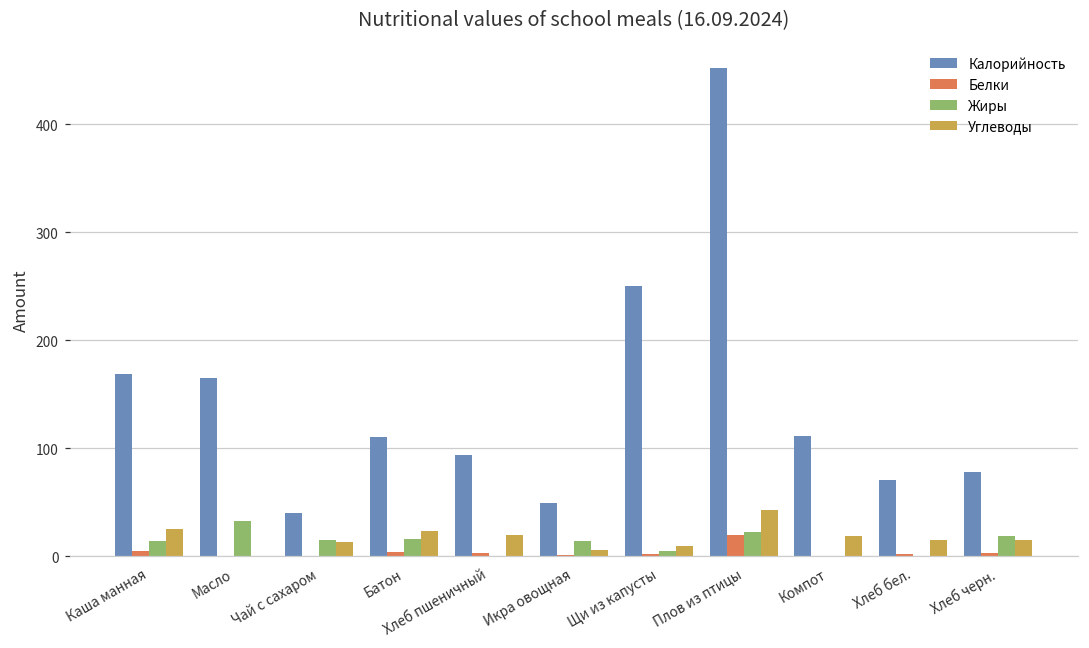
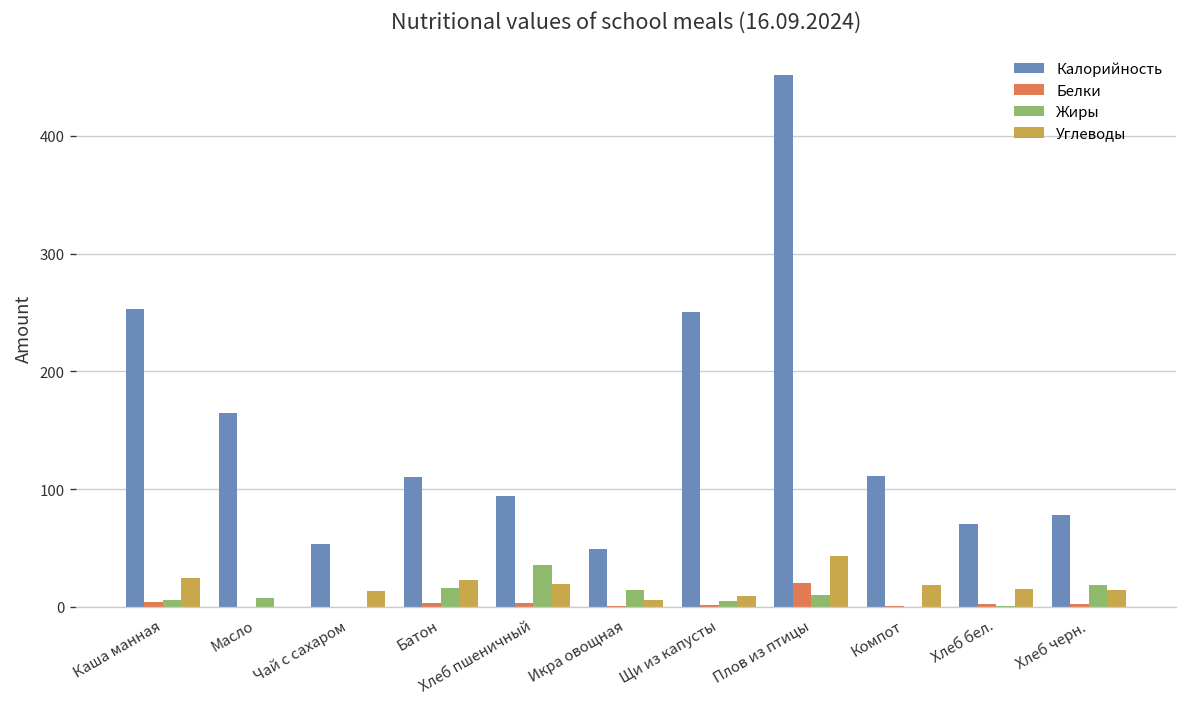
Калорийность, Каша манная: 170 -> 250
Жиры, Каша манная: 14 -> 6
Жиры, Масло: 30 -> 10
Калорийность, Чай с сахаром: 40 -> 50
Жиры, Чай с сахаром: 10 -> 0
Жиры, Хлеб пшеничный: 0 -> 40
Жиры, Плов из птицы: 20 -> 10
